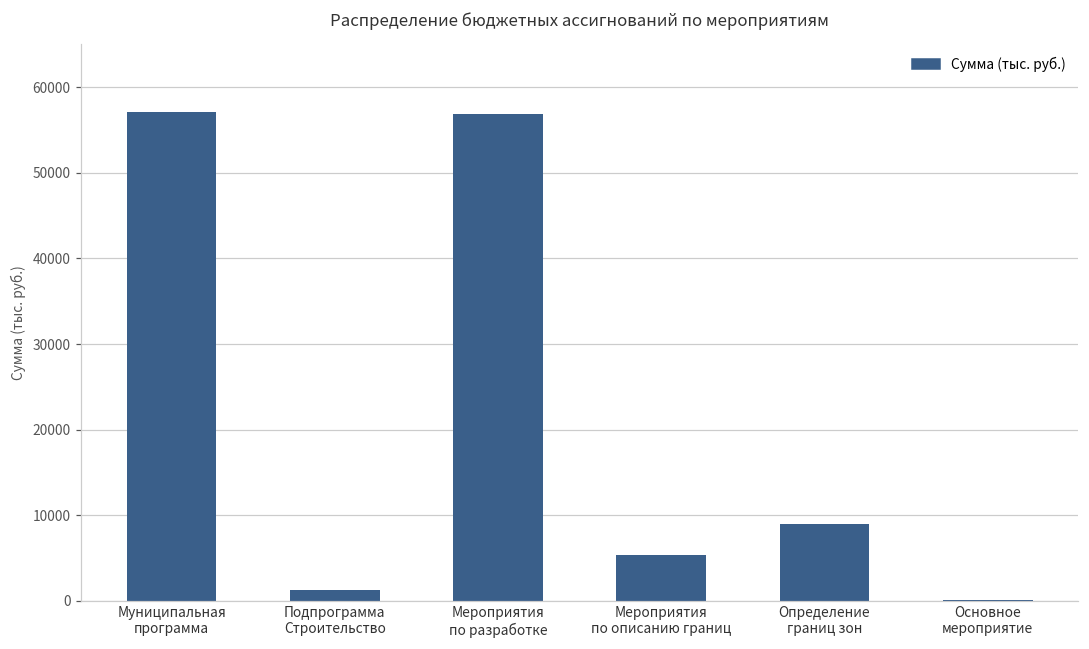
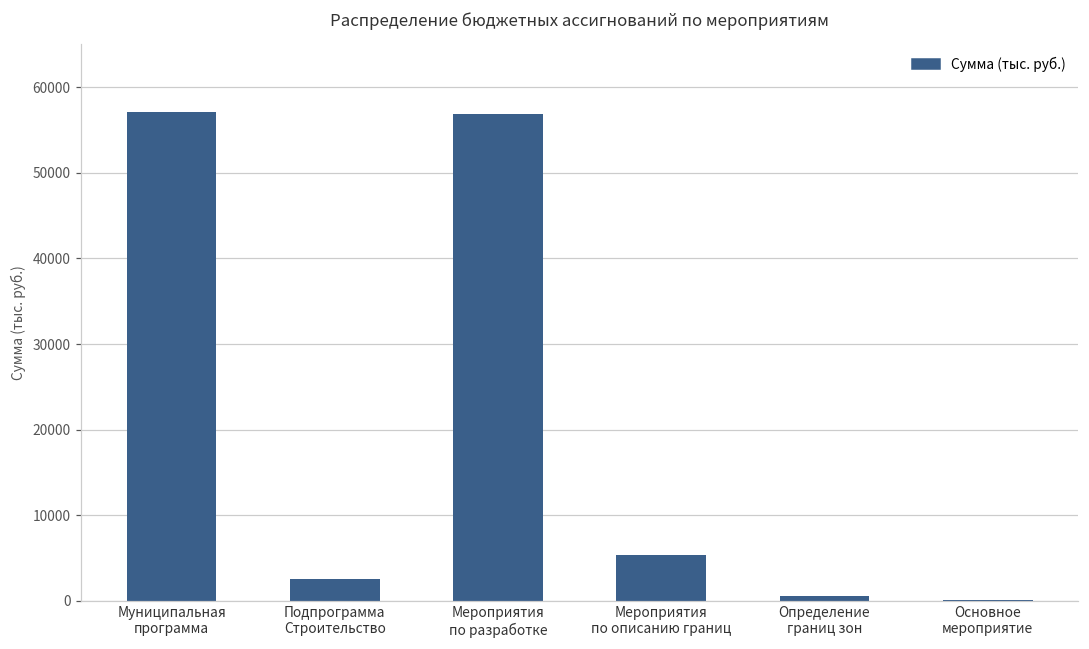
Подпрограмма Строительство: 1000 -> 3000
Определение границ зон: 9000 -> 1000
